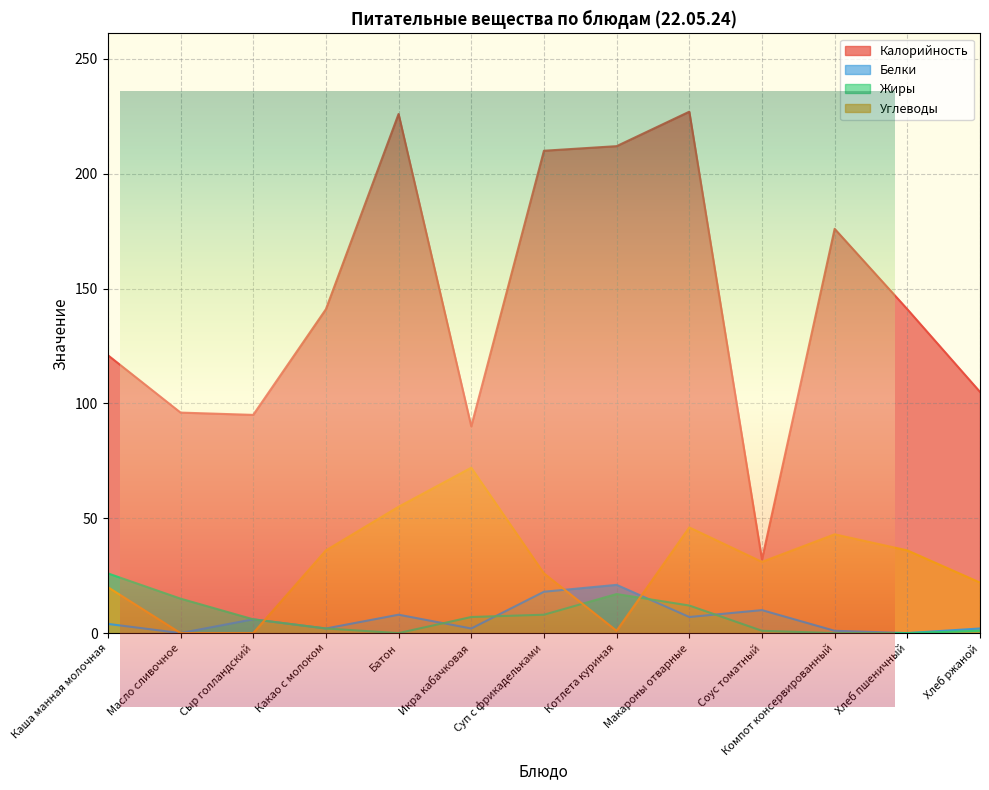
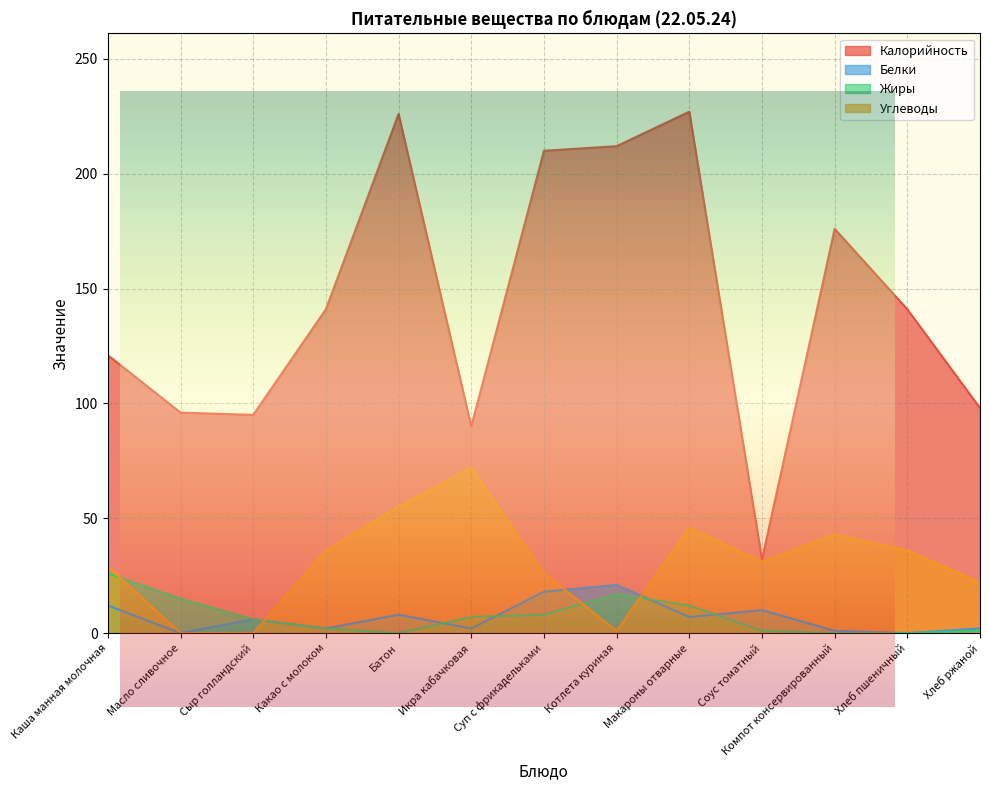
Питательные вещества по блюдам (22.05.24), Белки, Каша манная молочная: 4 -> 12
Питательные вещества по блюдам (22.05.24), Углеводы, Каша манная молочная: 20 -> 29
Питательные вещества по блюдам (22.05.24), Калорийность, Хлеб ржаной: 105 -> 98
